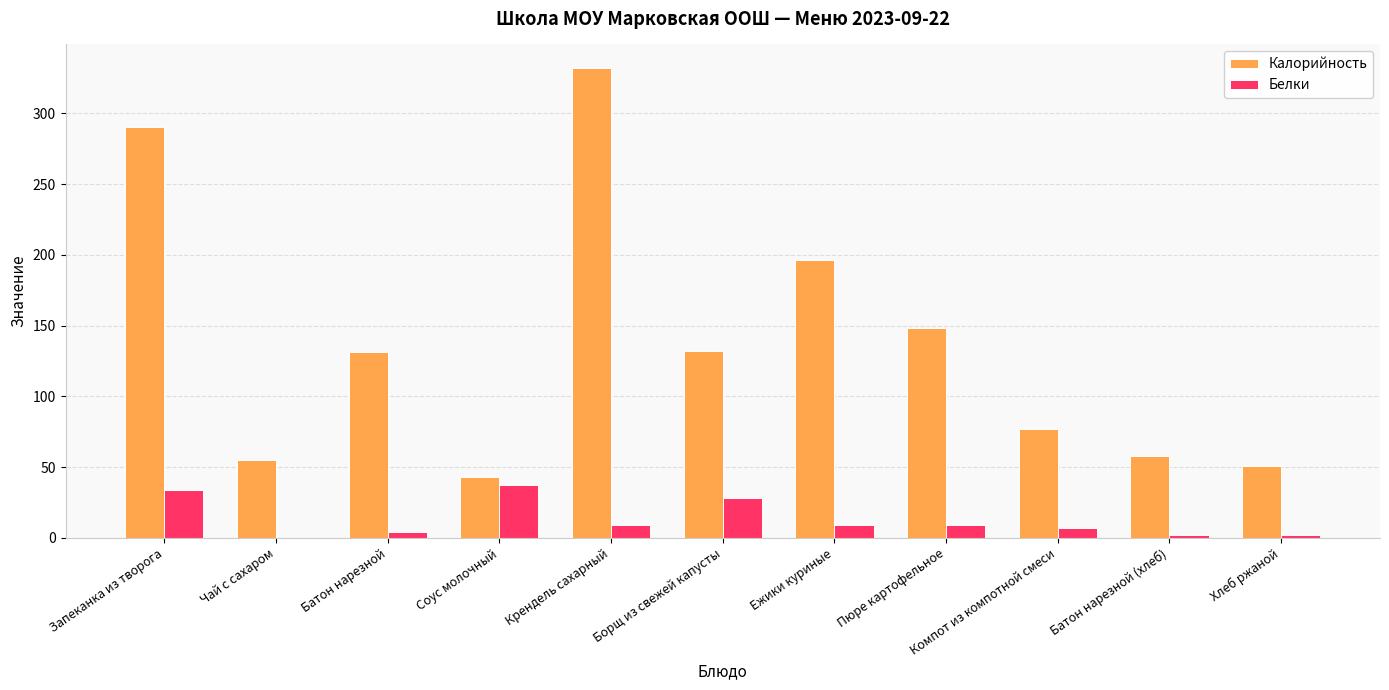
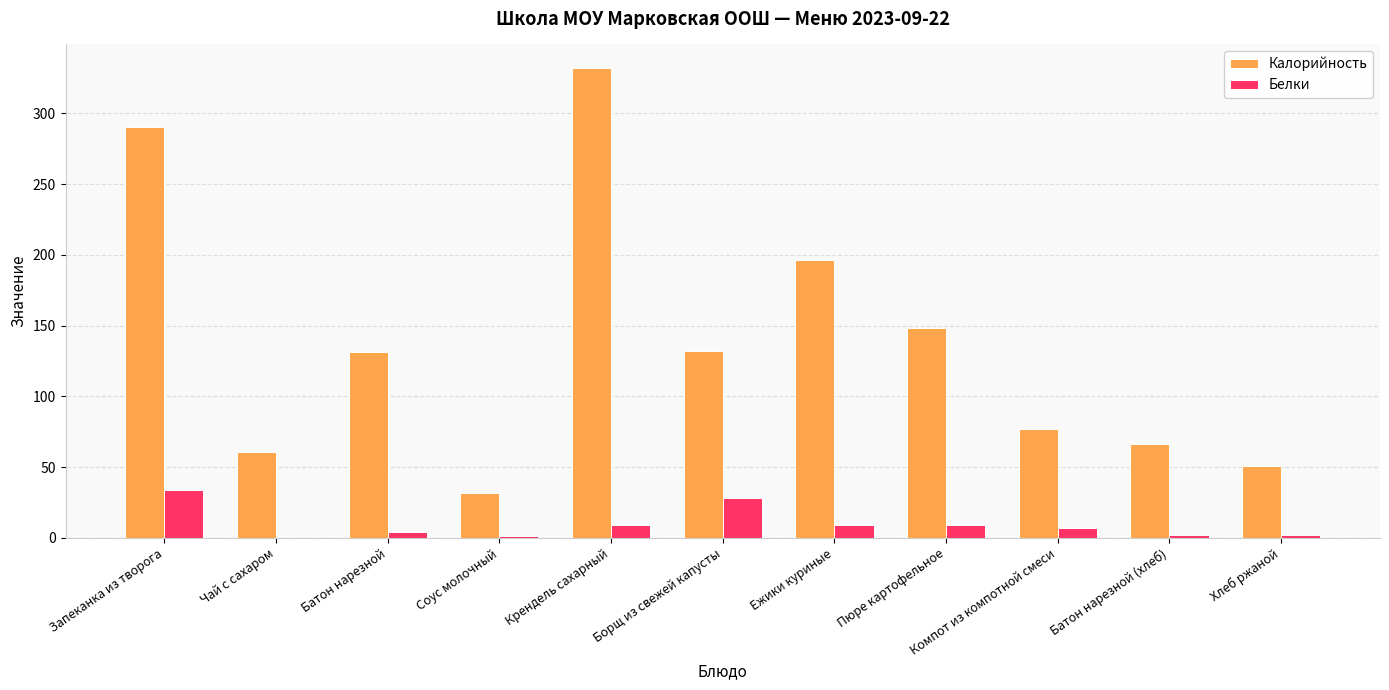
Калорийность, Чай с сахаром: 55 -> 61
Калорийность, Соус молочный: 43 -> 32
Белки, Соус молочный: 37 -> 1
Калорийность, Батон нарезной (хлеб): 58 -> 66
